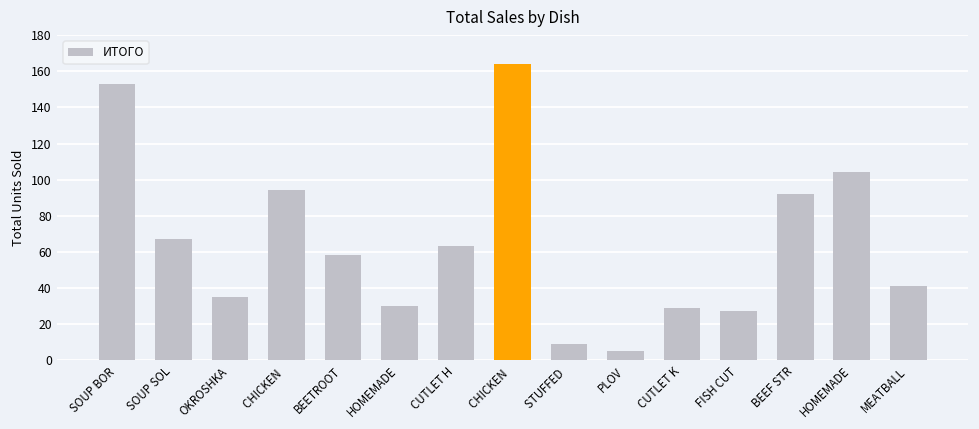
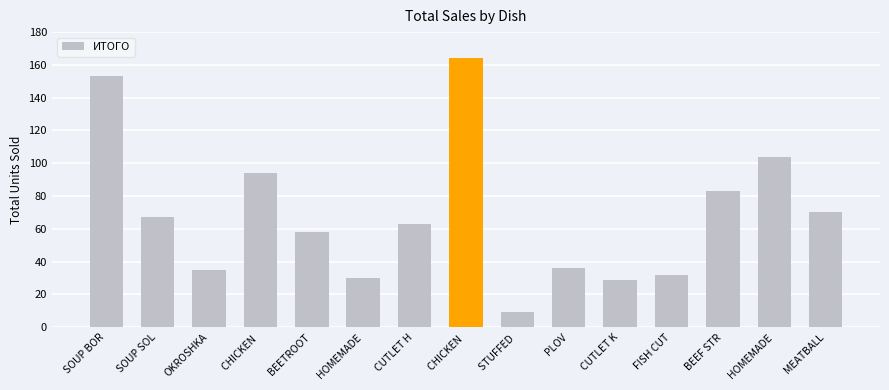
PLOV: 5 -> 36
FISH CUT: 27 -> 32
BEEF STR: 92 -> 83
MEATBALL: 41 -> 70
